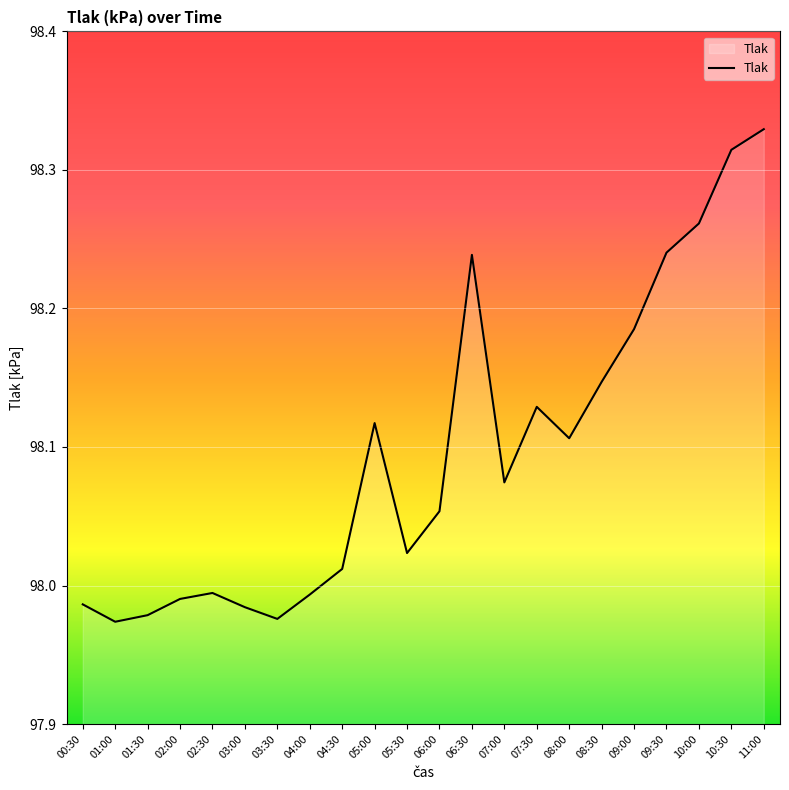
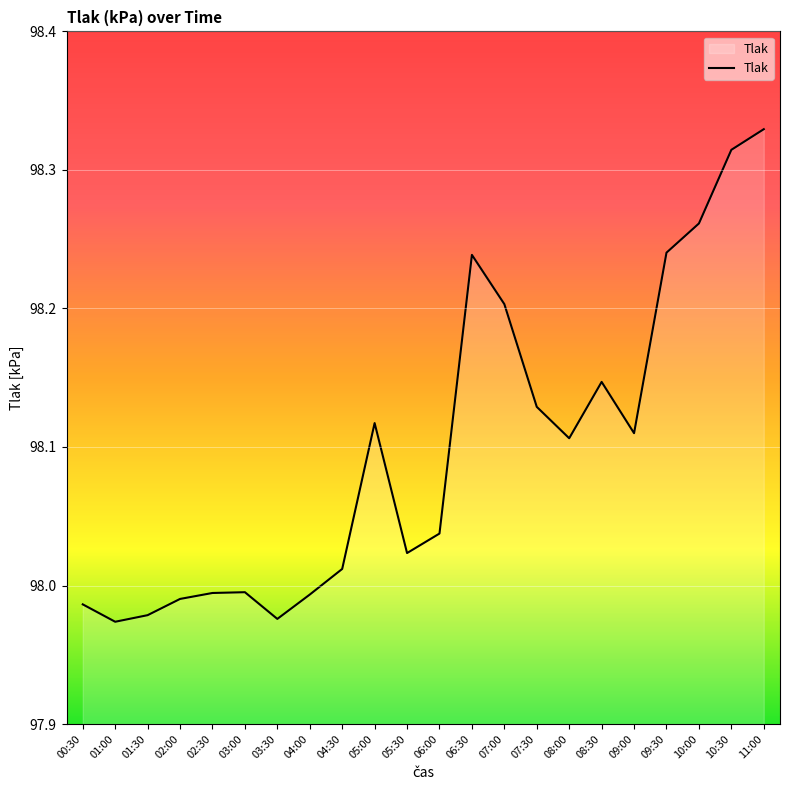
03:00: 97.984 -> 97.995
06:00: 98.054 -> 98.038
07:00: 98.074 -> 98.203
09:00: 98.185 -> 98.110
